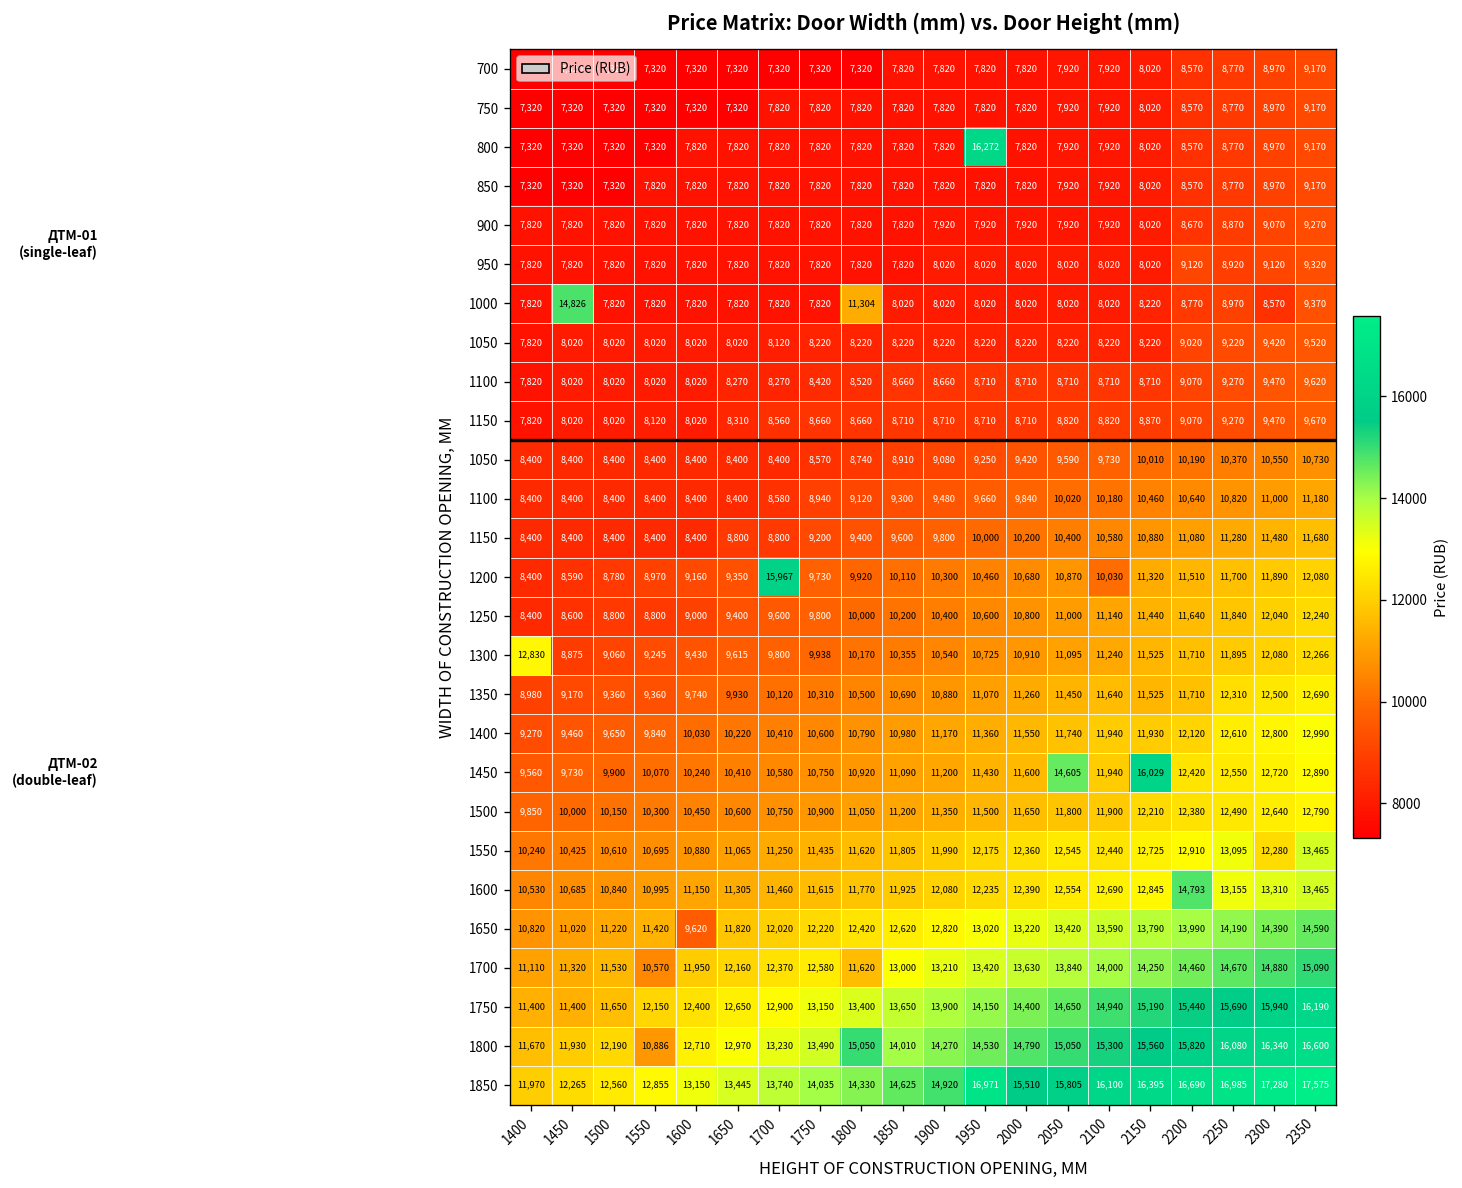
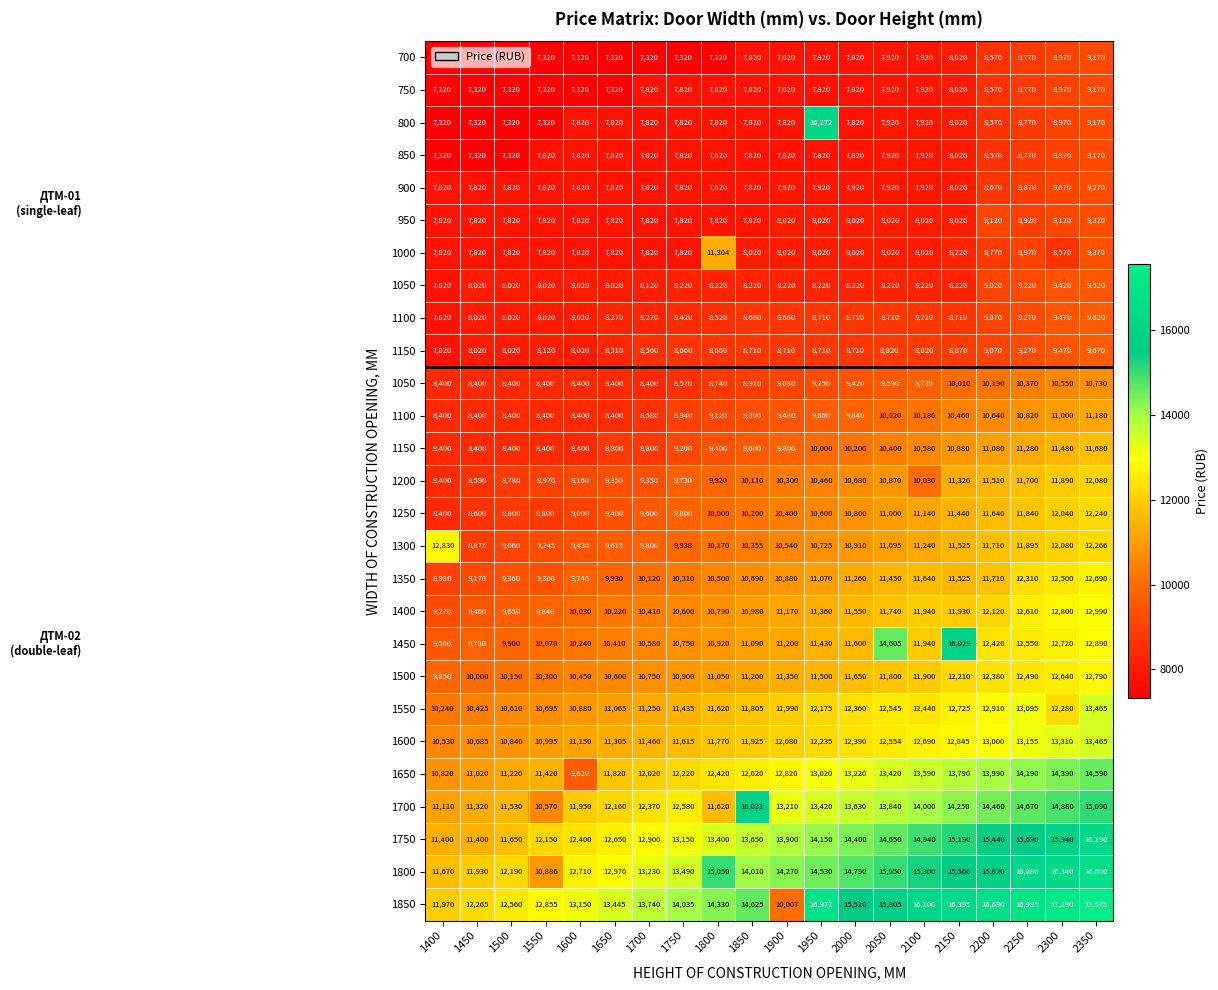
1000, 1450: 14,826 -> 7,820
1200, 1700: 15,967 -> 9,350
1600, 2200: 14,793 -> 13,000
1700, 1850: 13,000 -> 16,031
1850, 1900: 14,920 -> 10,007
